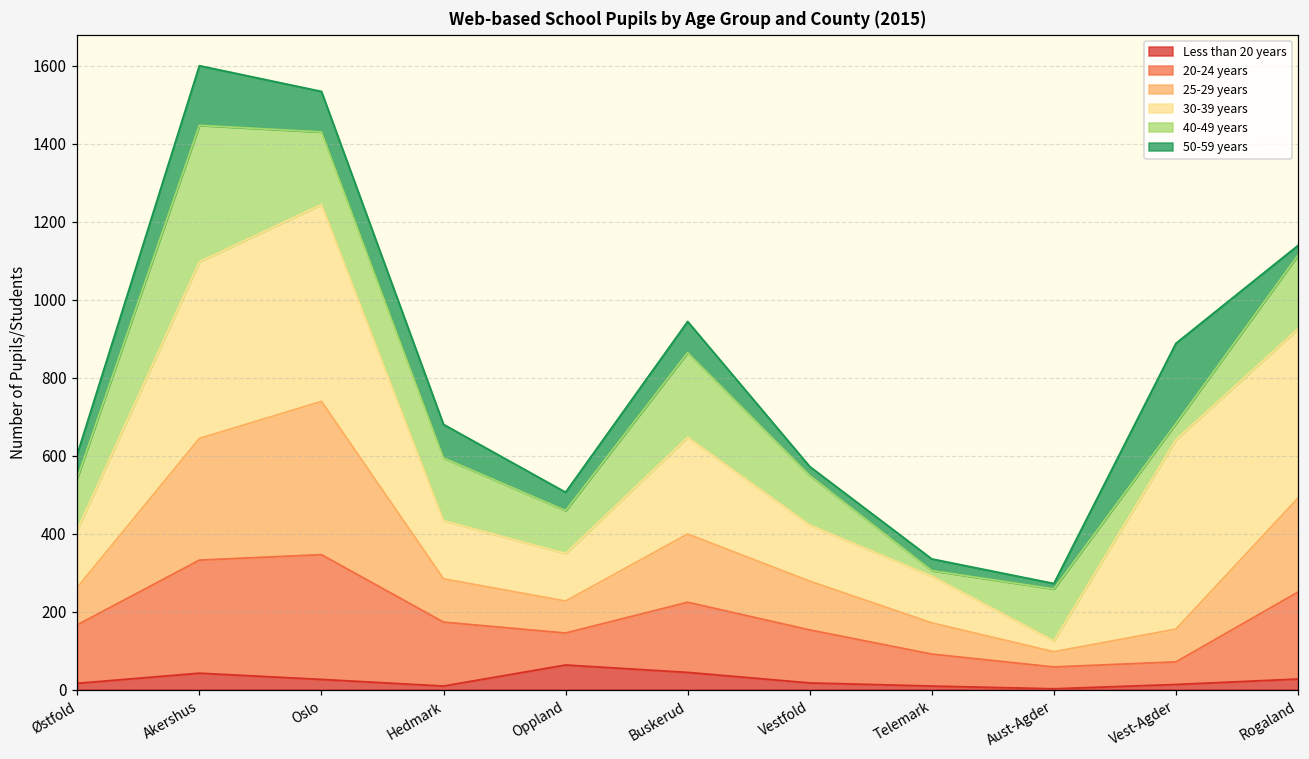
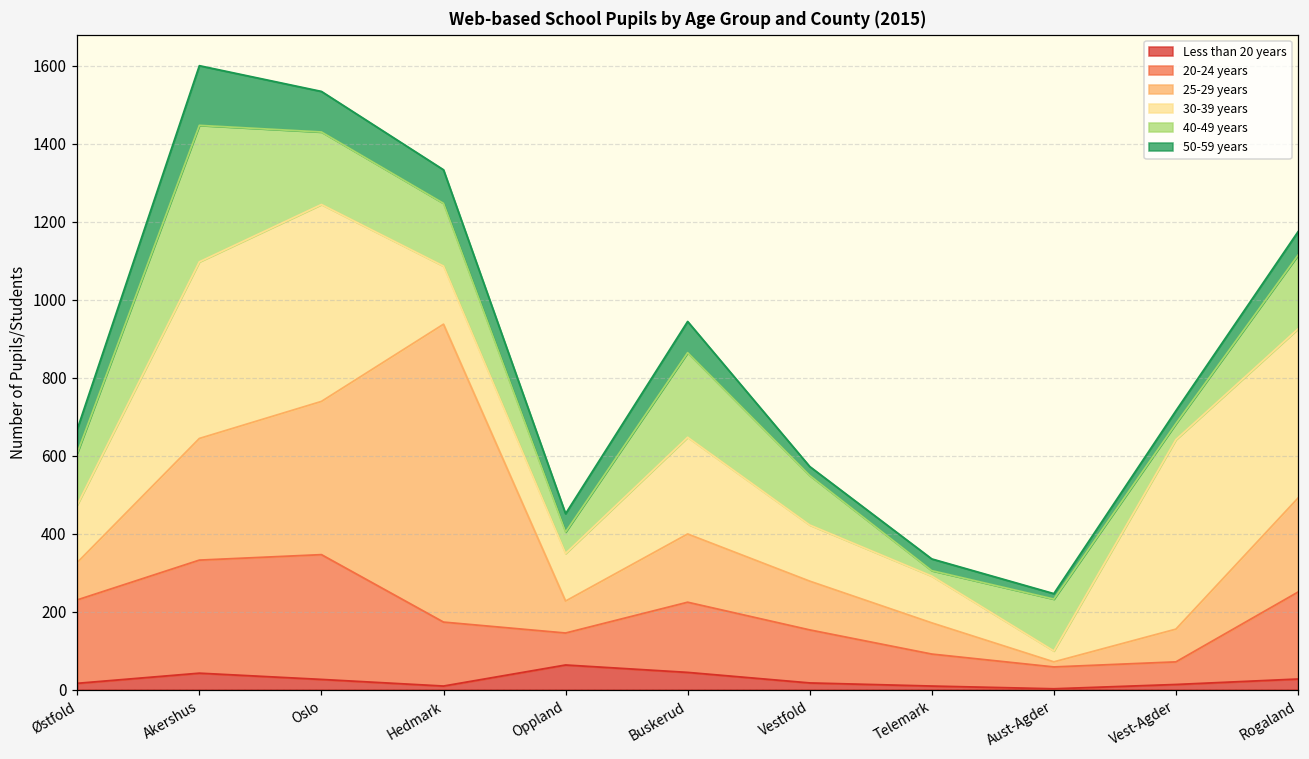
20-24 years, Østfold: 150 -> 210
25-29 years, Hedmark: 110 -> 760
40-49 years, Oppland: 110 -> 60
25-29 years, Aust-Agder: 40 -> 10
50-59 years, Vest-Agder: 210 -> 30
50-59 years, Rogaland: 30 -> 60
